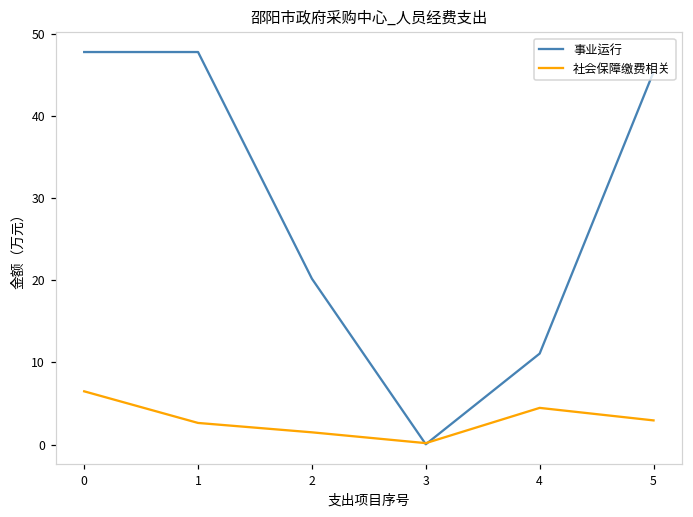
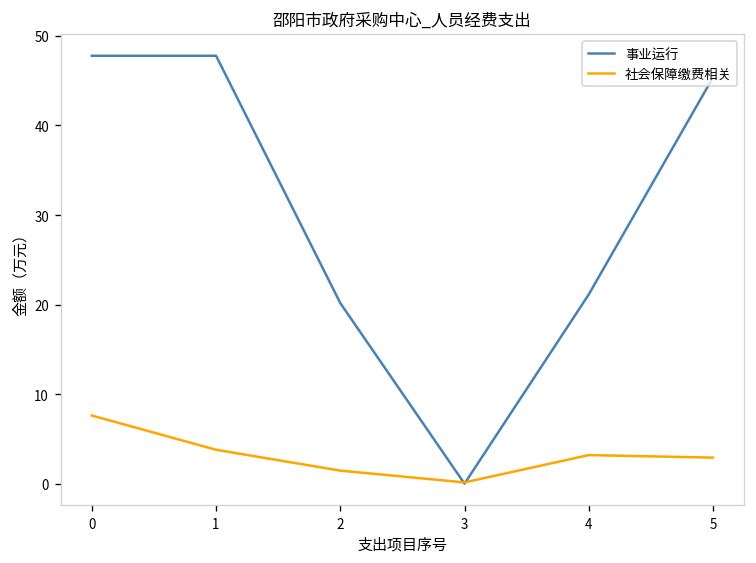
社会保障缴费相关, 0: 6 -> 8
社会保障缴费相关, 1: 3 -> 4
事业运行, 4: 11 -> 21
社会保障缴费相关, 4: 4 -> 3
